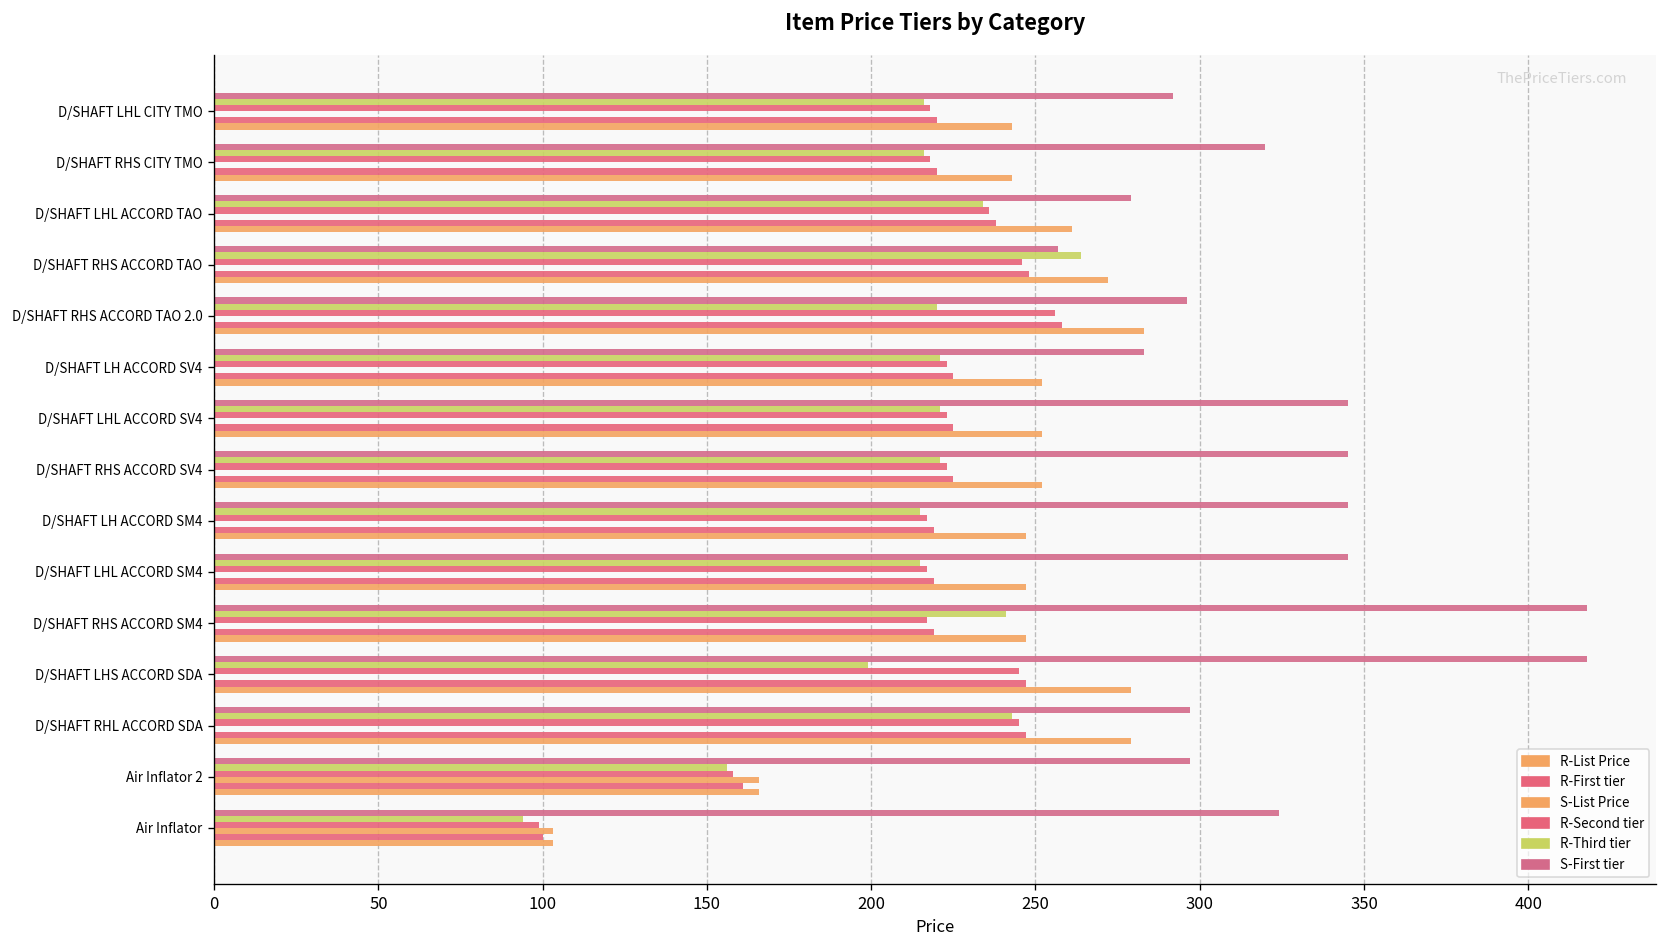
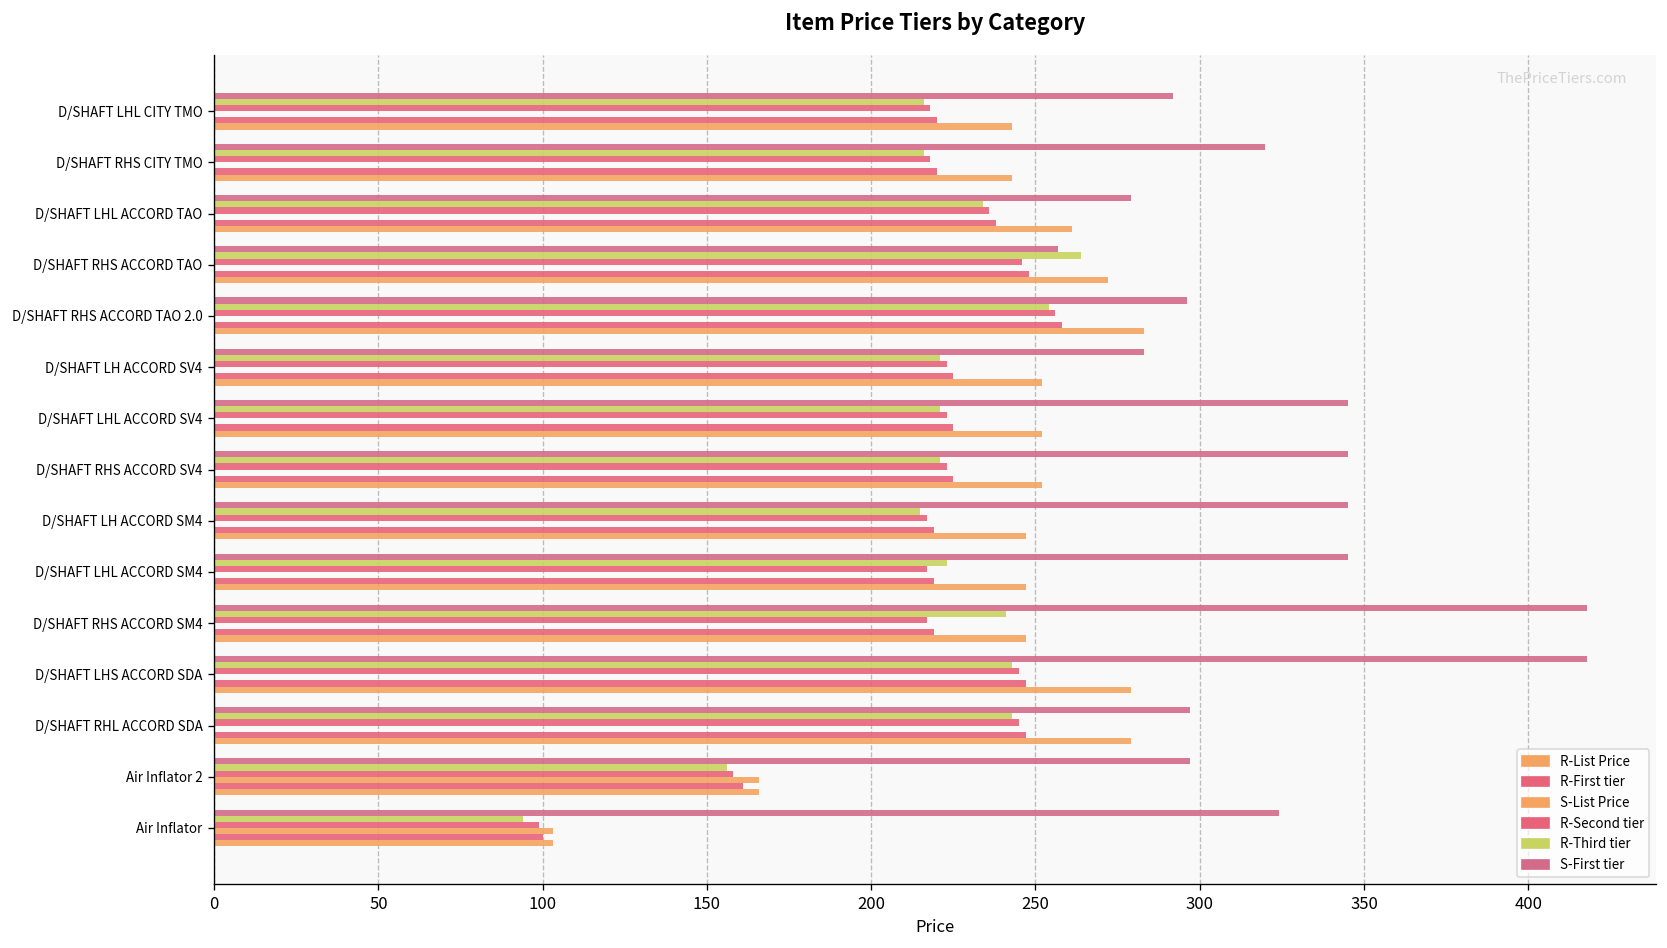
R-Third tier, D/SHAFT RHS ACCORD TAO 2.0: 220 -> 254
R-Third tier, D/SHAFT LHL ACCORD SM4: 215 -> 223
R-Third tier, D/SHAFT LHS ACCORD SDA: 199 -> 243
